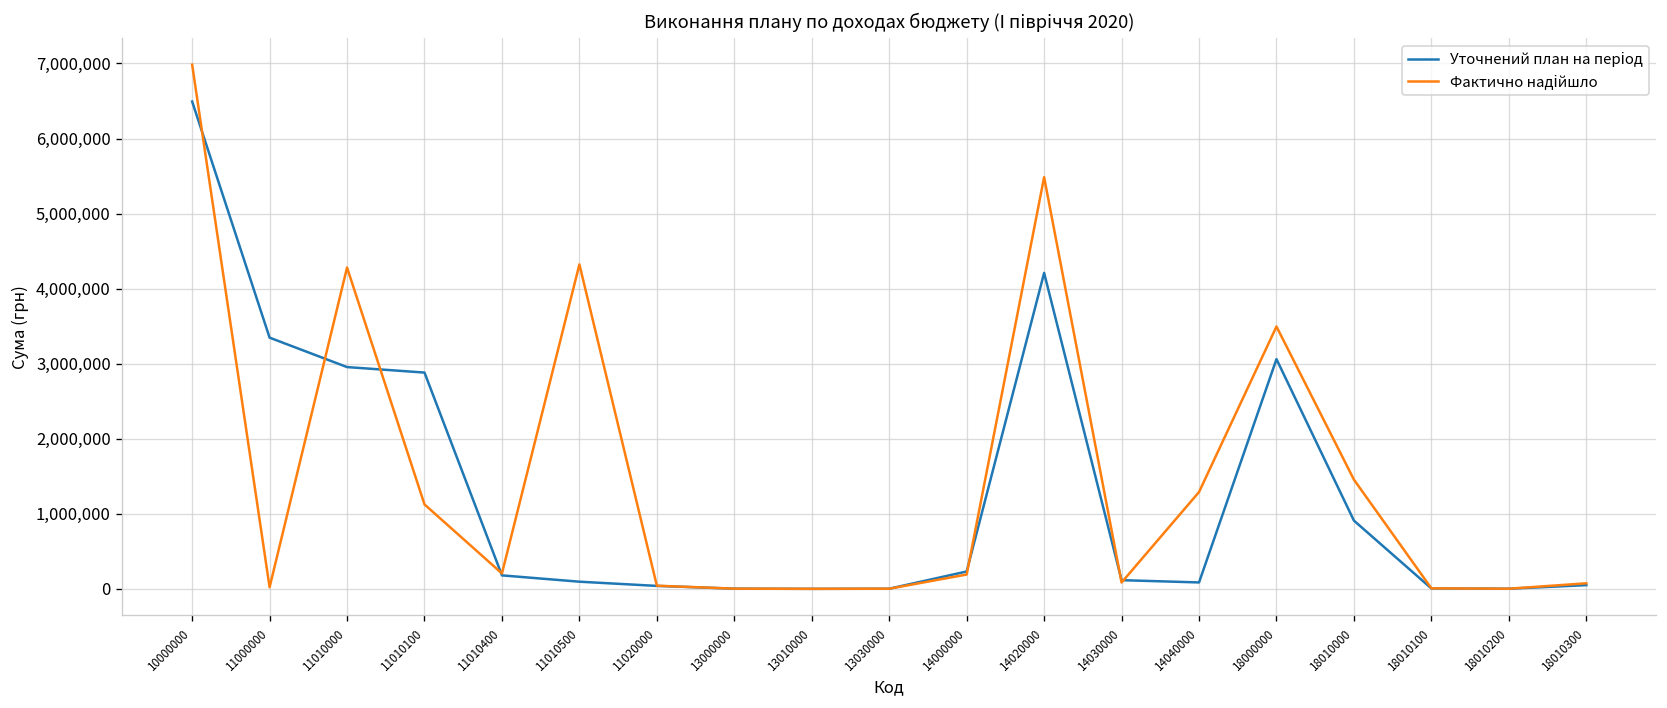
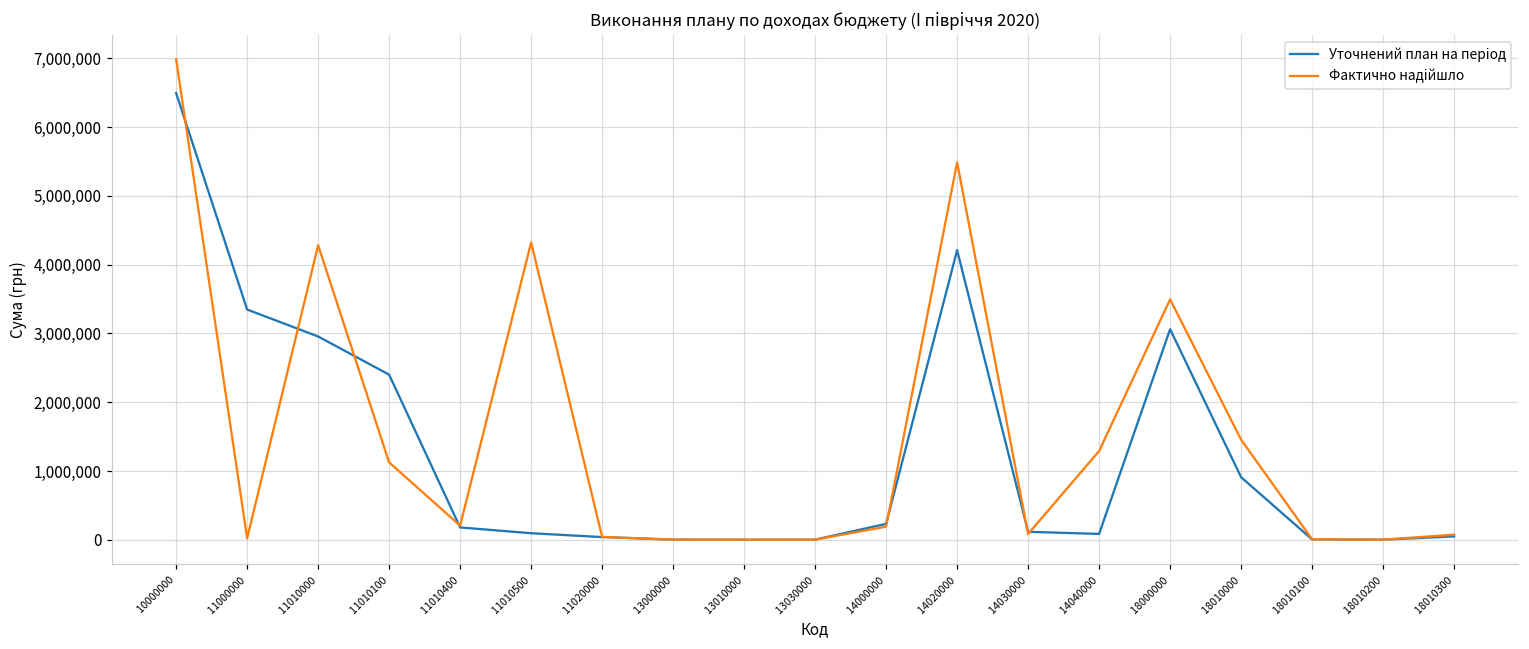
Уточнений план на період, 11010100: 2,900,000 -> 2,400,000
